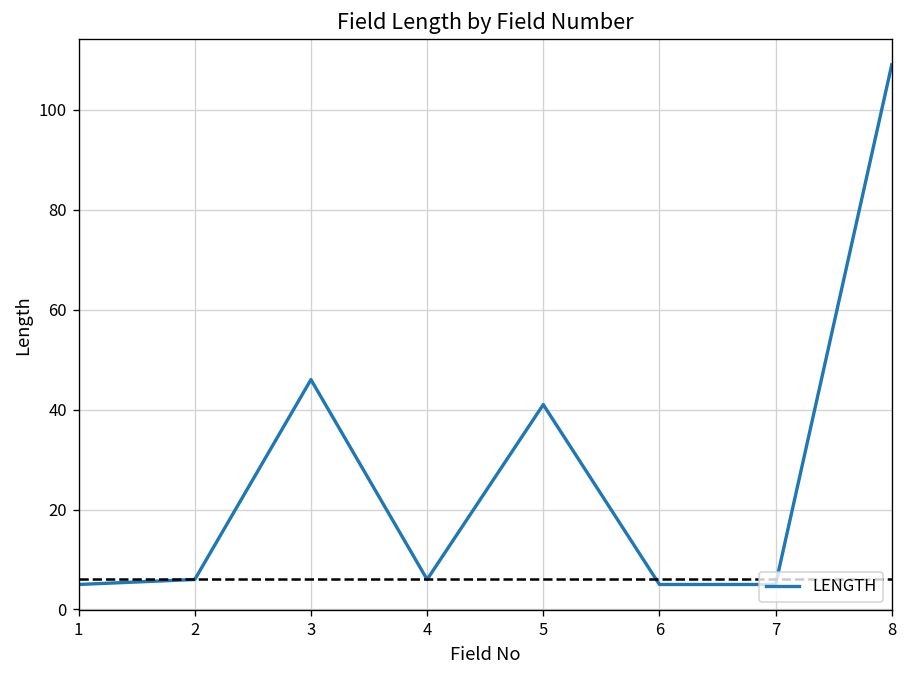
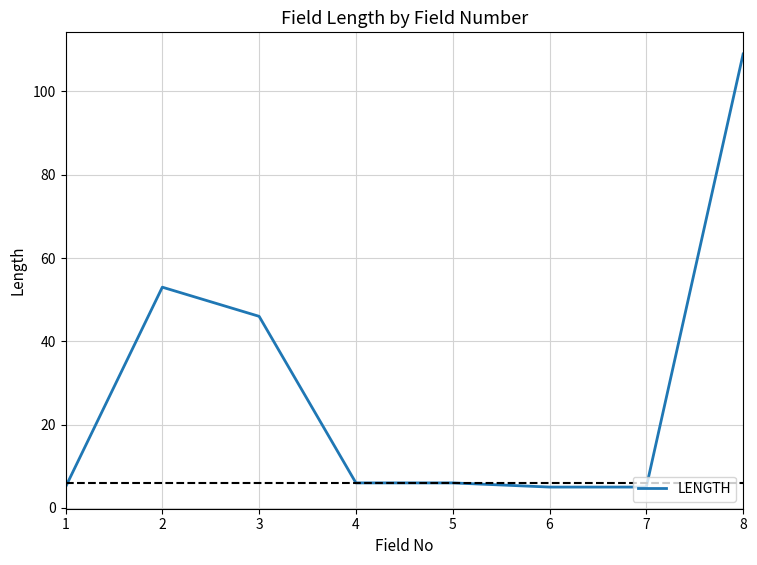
2: 6 -> 53
5: 41 -> 6
